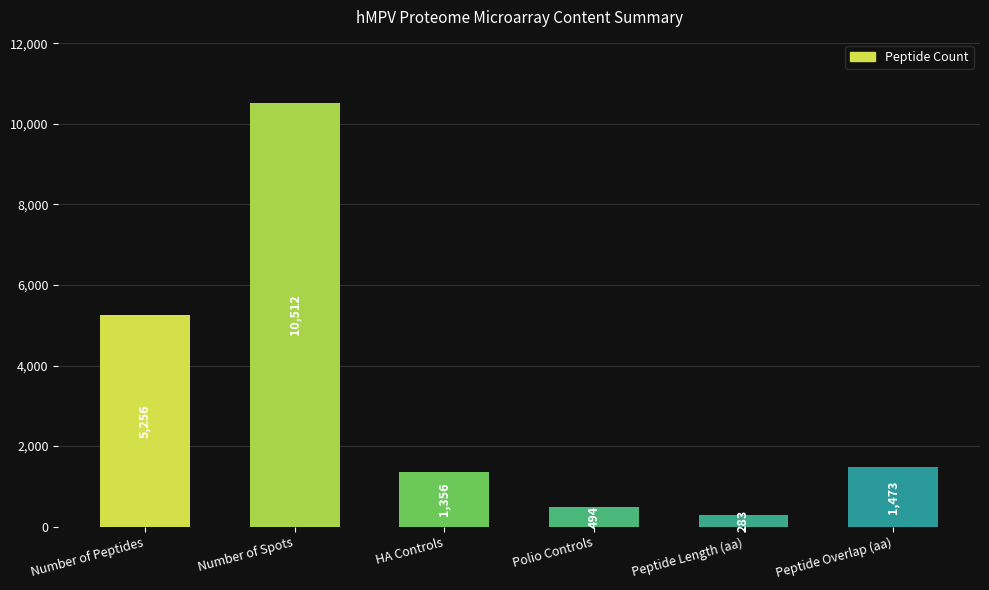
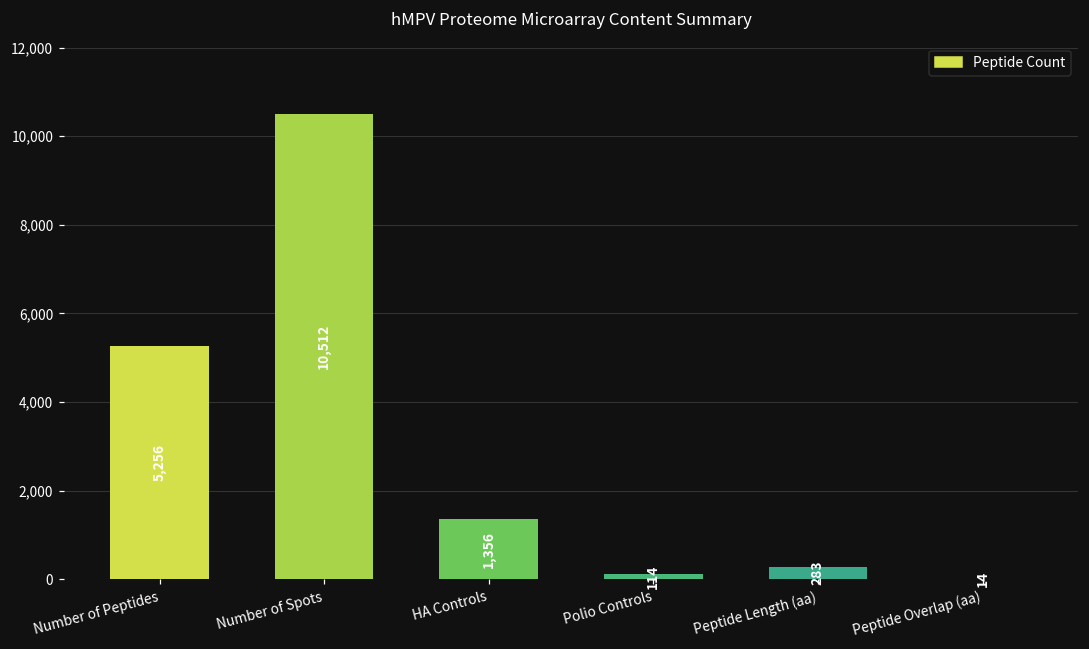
Polio Controls: 494 -> 114
Peptide Overlap (aa): 1,473 -> 14
